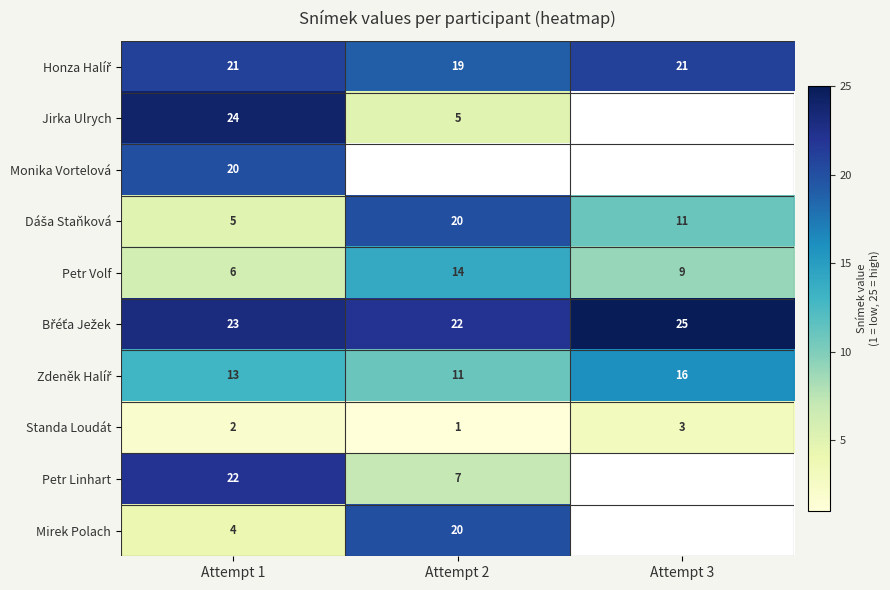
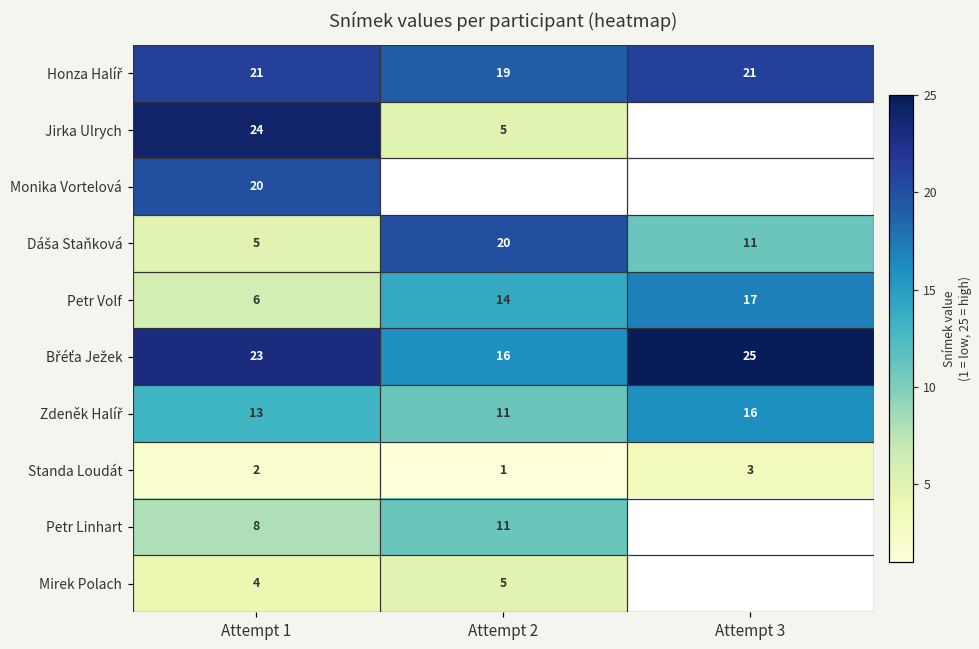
Petr Volf, Attempt 3: 9 -> 17
Břéťa Ježek, Attempt 2: 22 -> 16
Petr Linhart, Attempt 1: 22 -> 8
Petr Linhart, Attempt 2: 7 -> 11
Mirek Polach, Attempt 2: 20 -> 5
